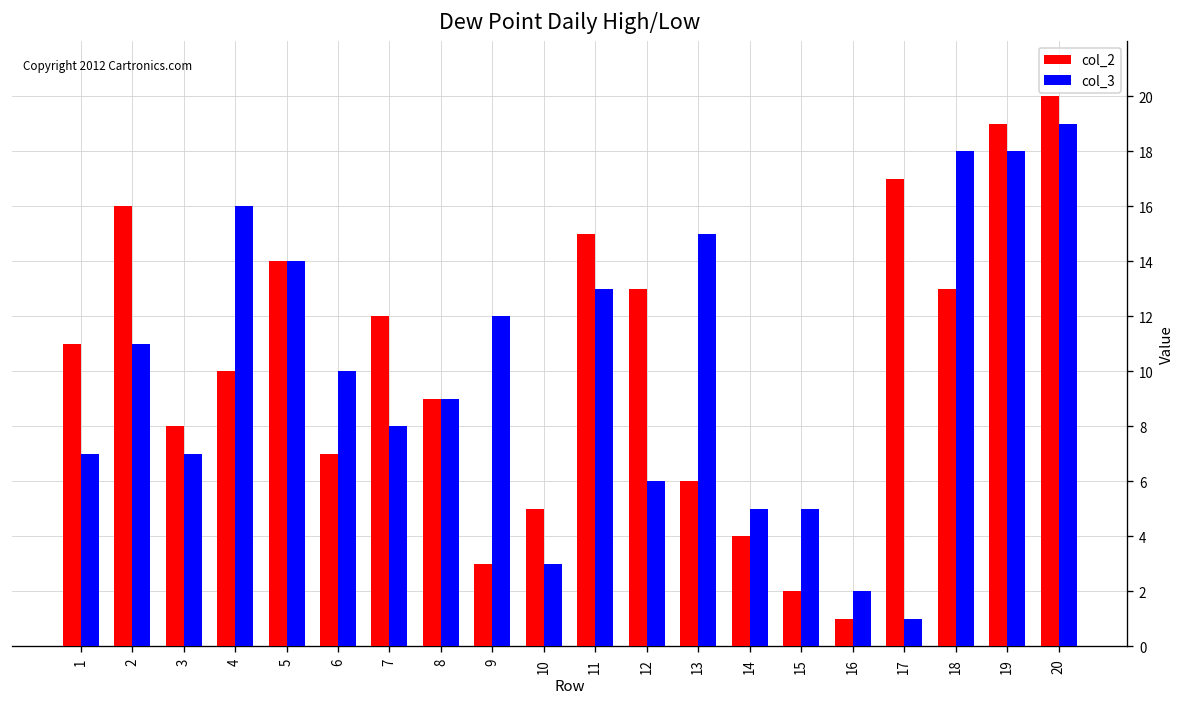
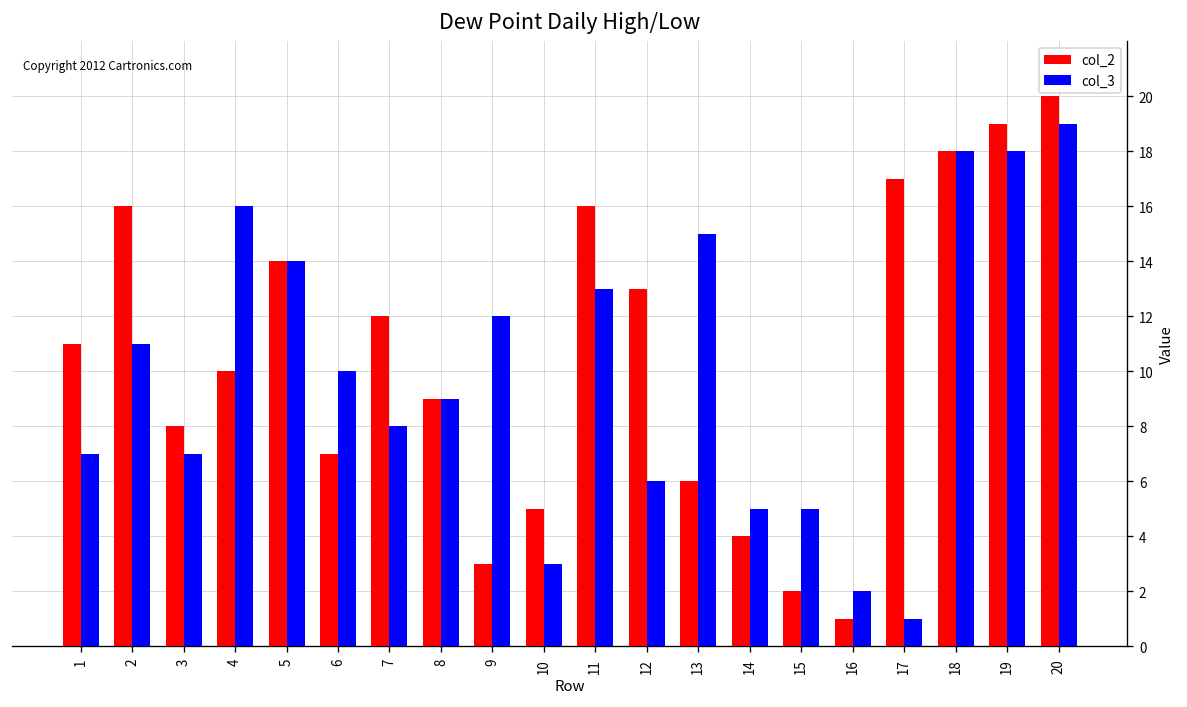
col_2, 11: 15 -> 16
col_2, 18: 13 -> 18
